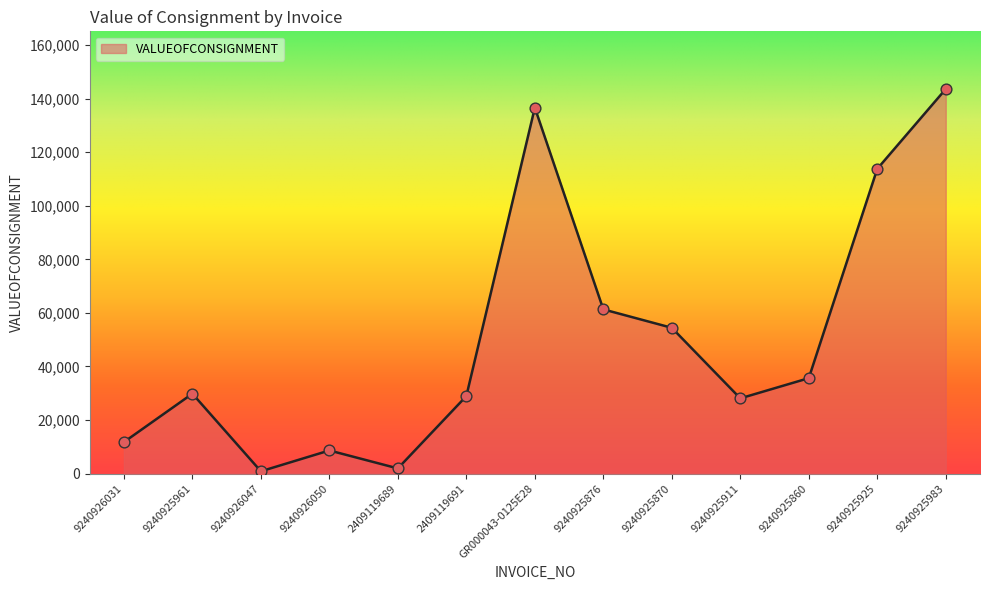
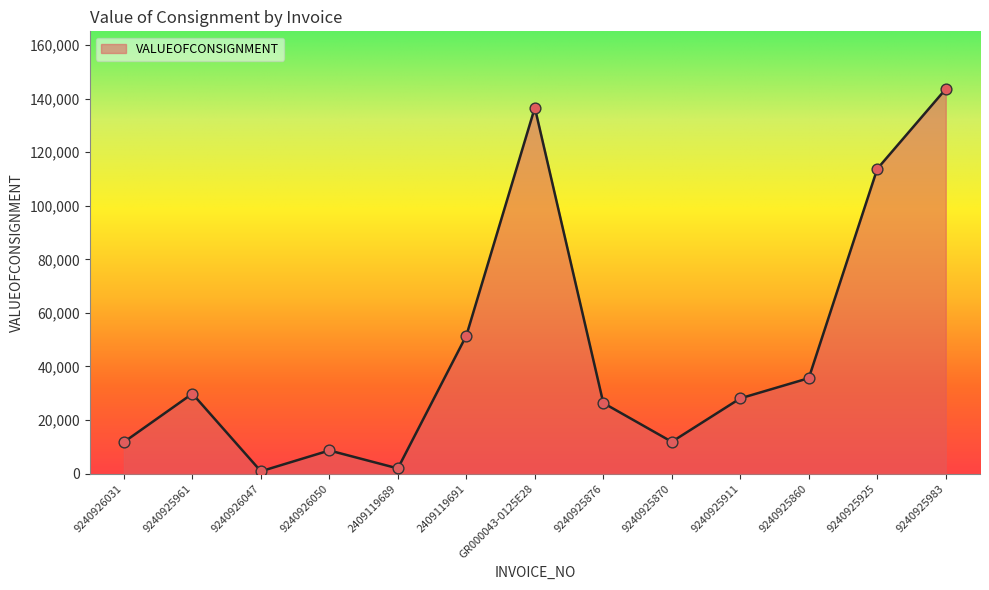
2409119691: 29,000 -> 52,000
9240925876: 61,000 -> 26,000
9240925870: 54,000 -> 12,000
